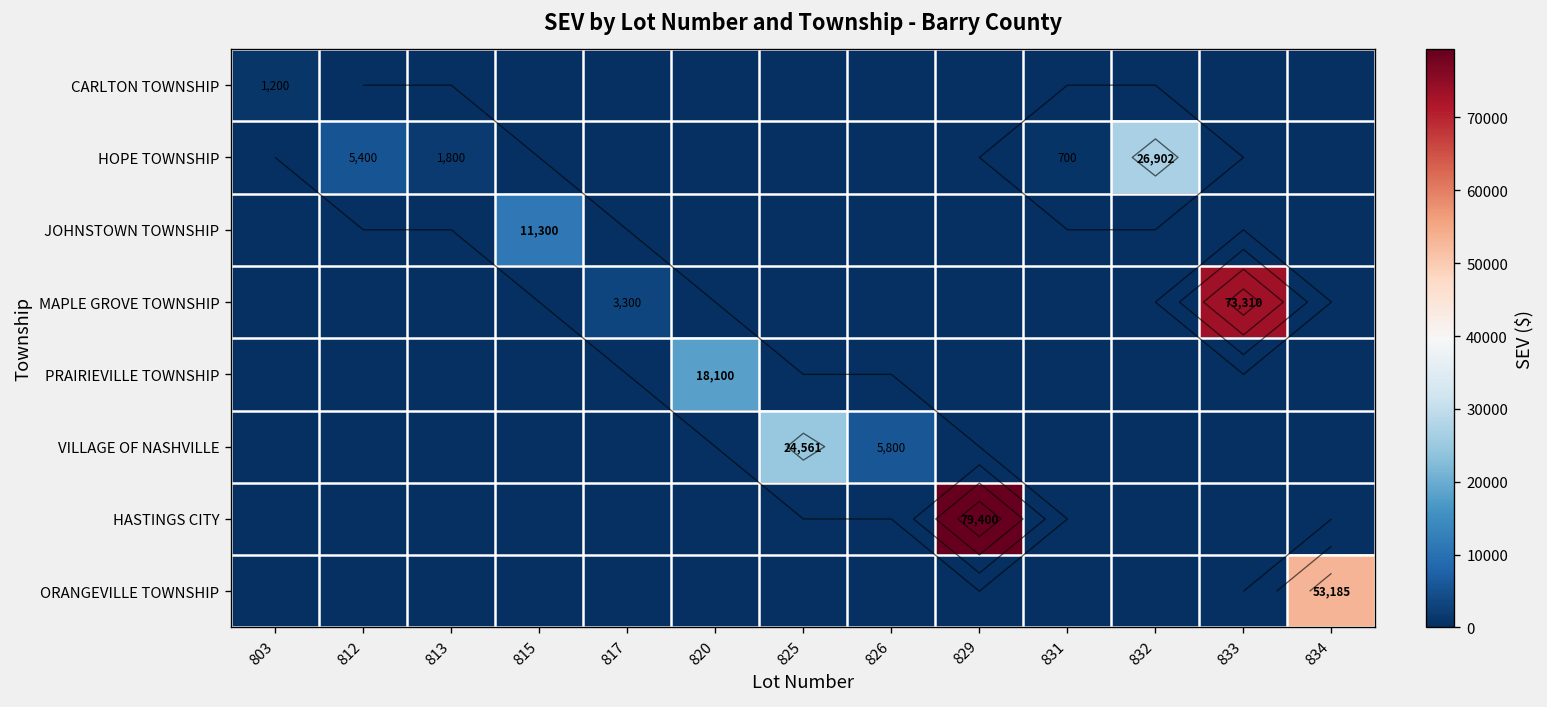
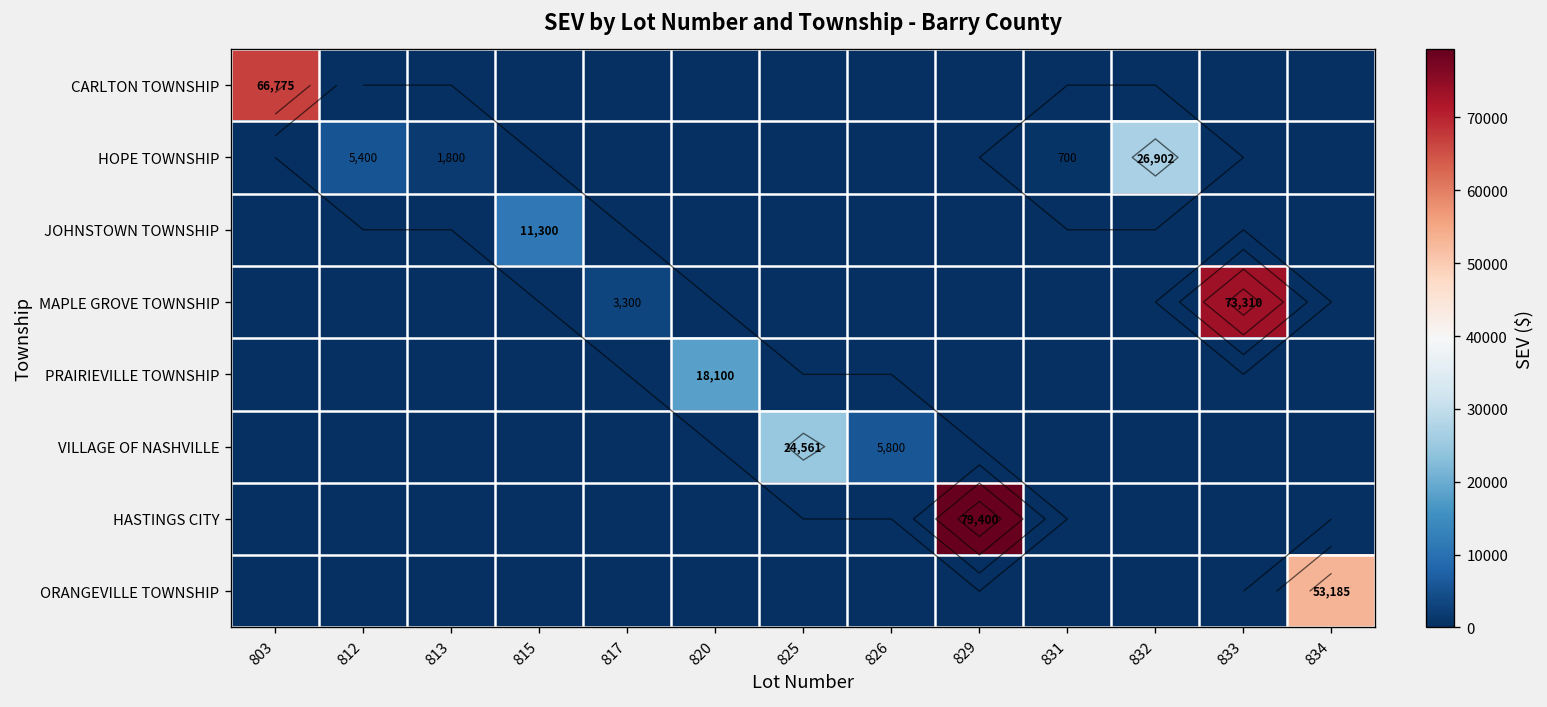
CARLTON TOWNSHIP, 803: 1,200 -> 66,775
